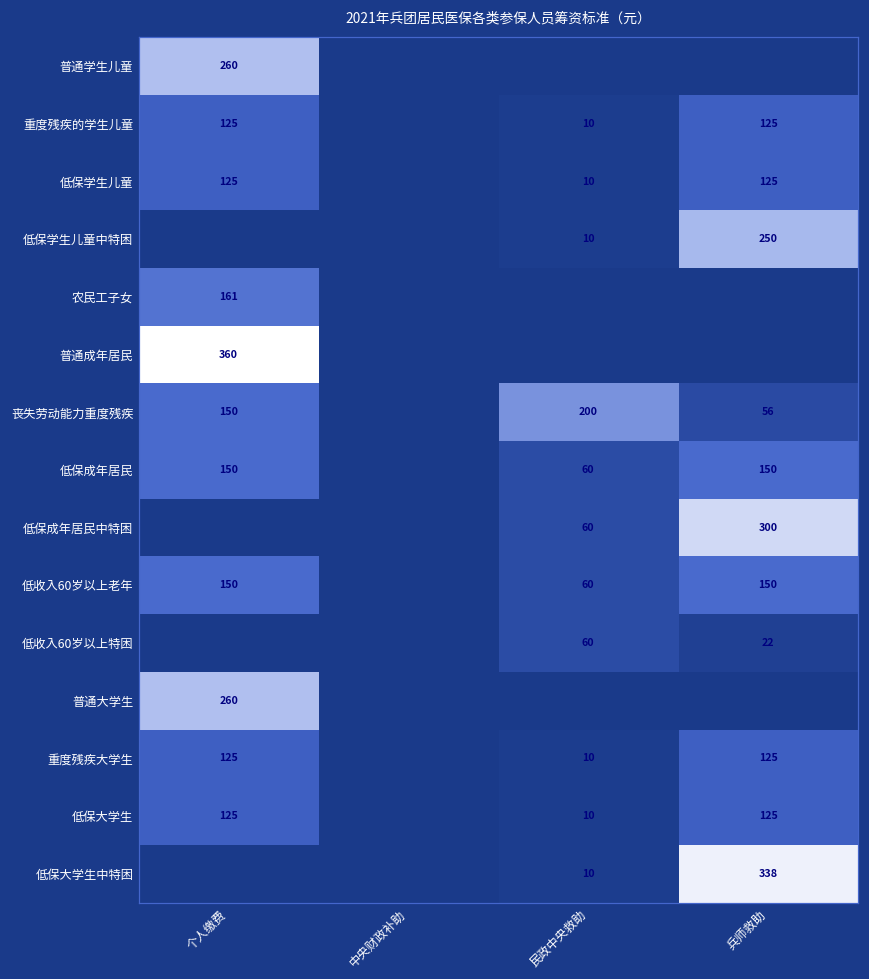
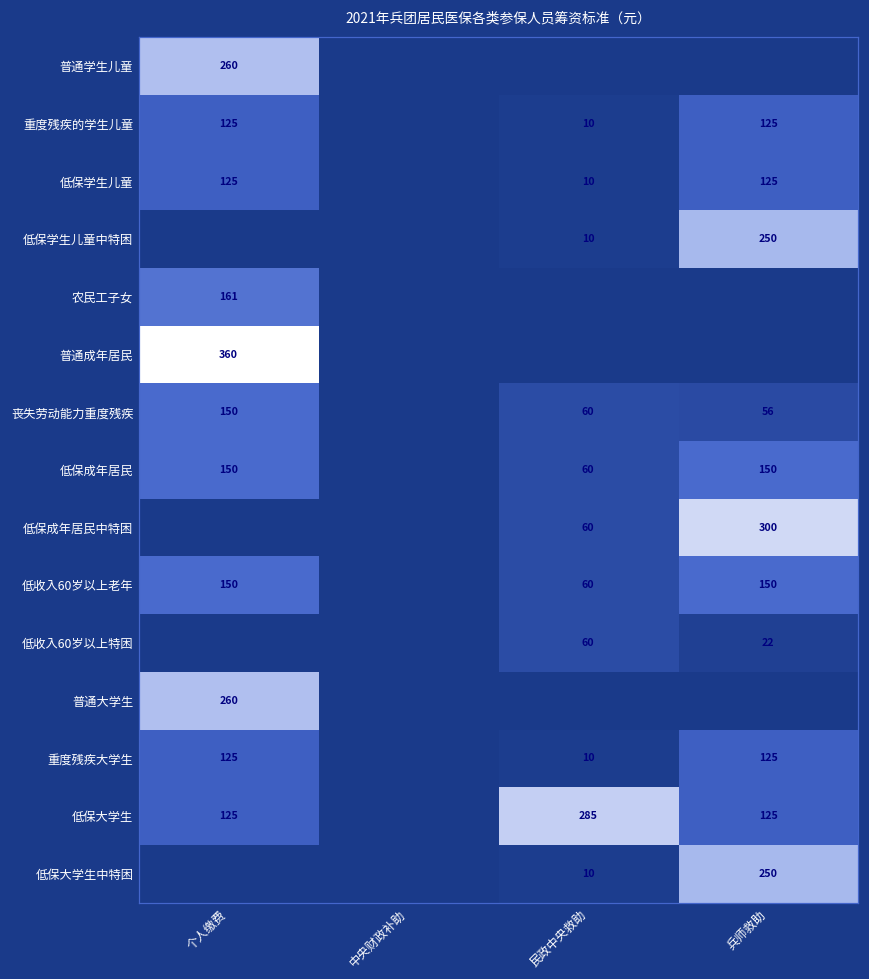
丧失劳动能力重度残疾, 民政中央救助: 200 -> 60
低保大学生, 民政中央救助: 10 -> 285
低保大学生中特困, 兵师救助: 338 -> 250
